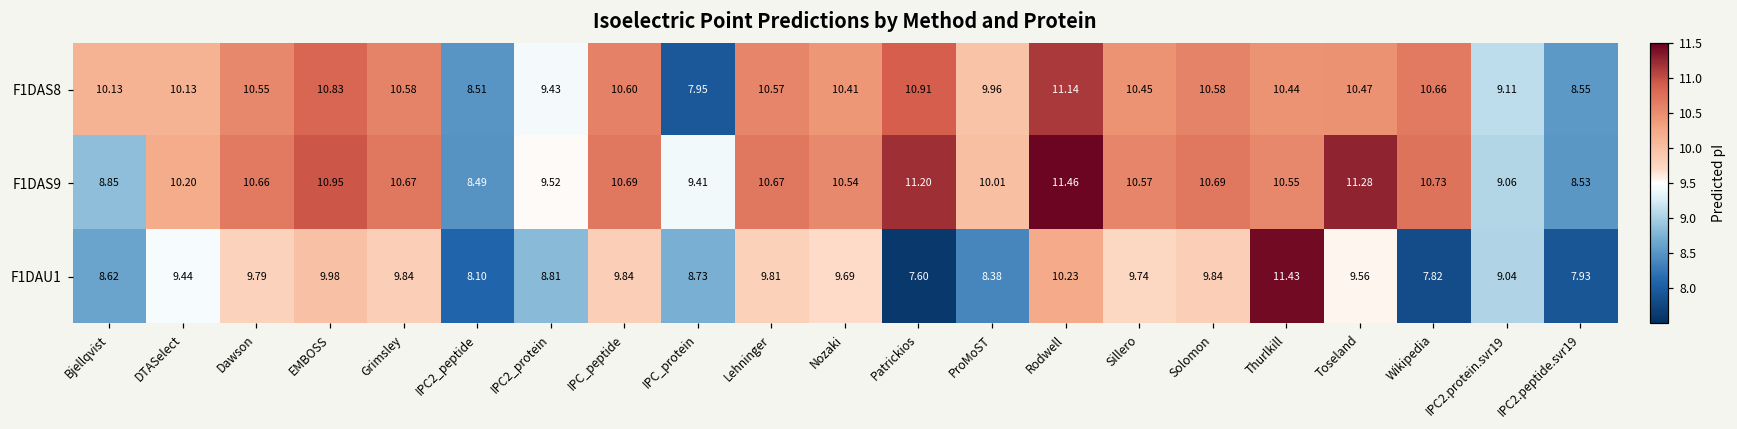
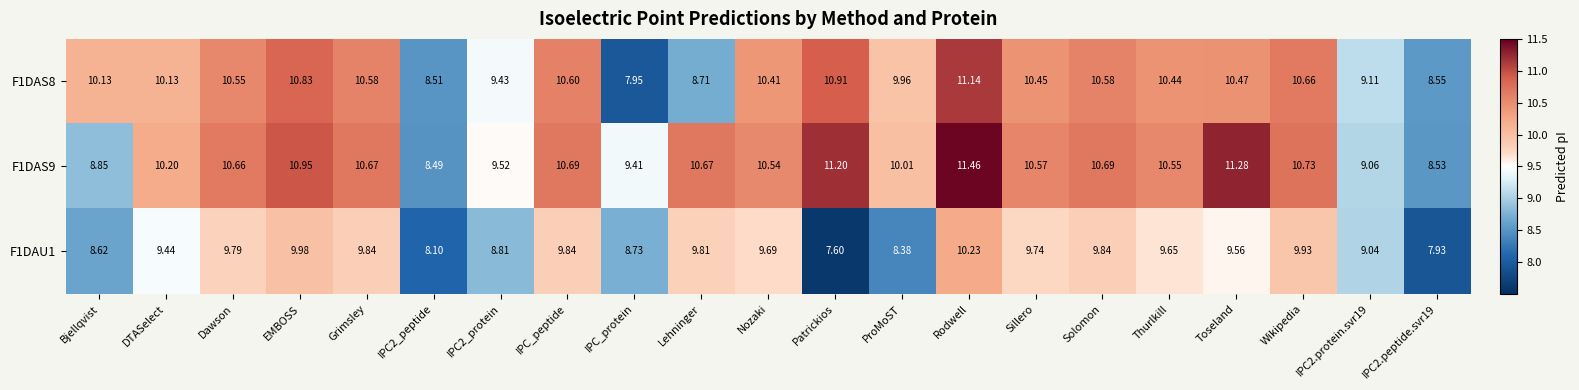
F1DAS8, Lehninger: 10.57 -> 8.71
F1DAU1, Thurlkill: 11.43 -> 9.65
F1DAU1, Wikipedia: 7.82 -> 9.93
